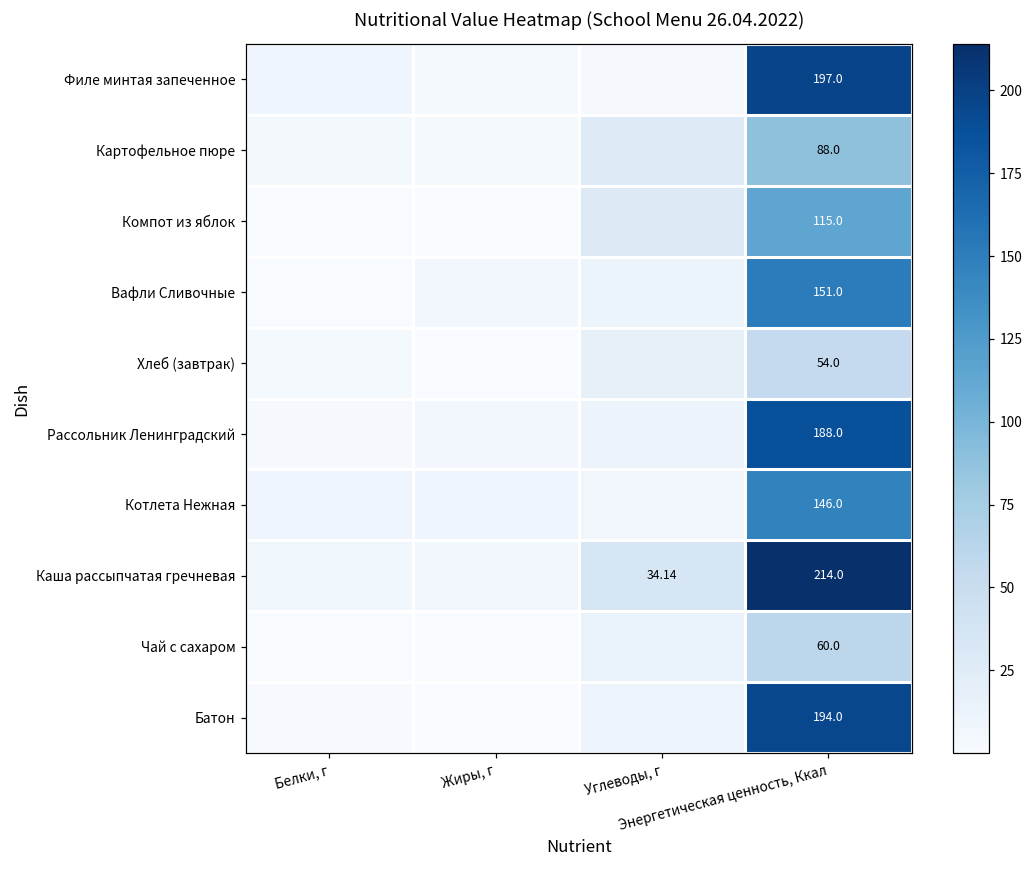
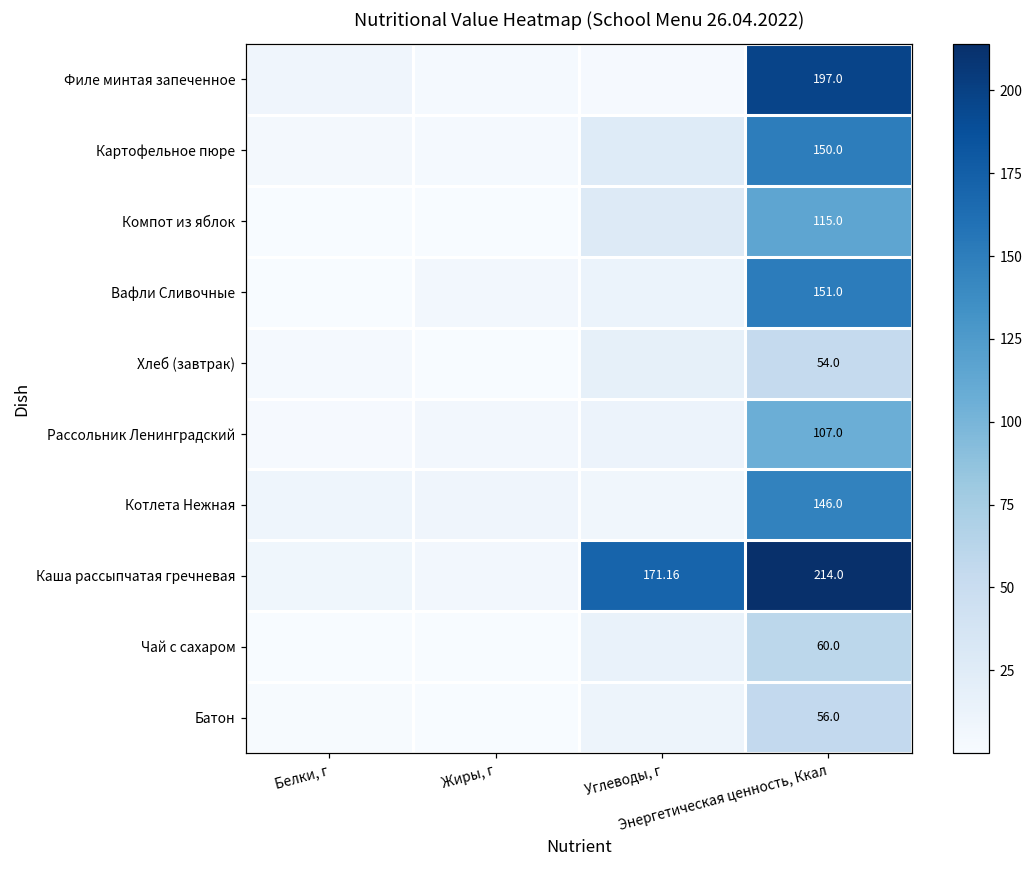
Картофельное пюре, Энергетическая ценность, Ккал: 88.0 -> 150.0
Рассольник Ленинградский, Энергетическая ценность, Ккал: 188.0 -> 107.0
Каша рассыпчатая гречневая, Углеводы, г: 34.14 -> 171.16
Батон, Энергетическая ценность, Ккал: 194.0 -> 56.0
